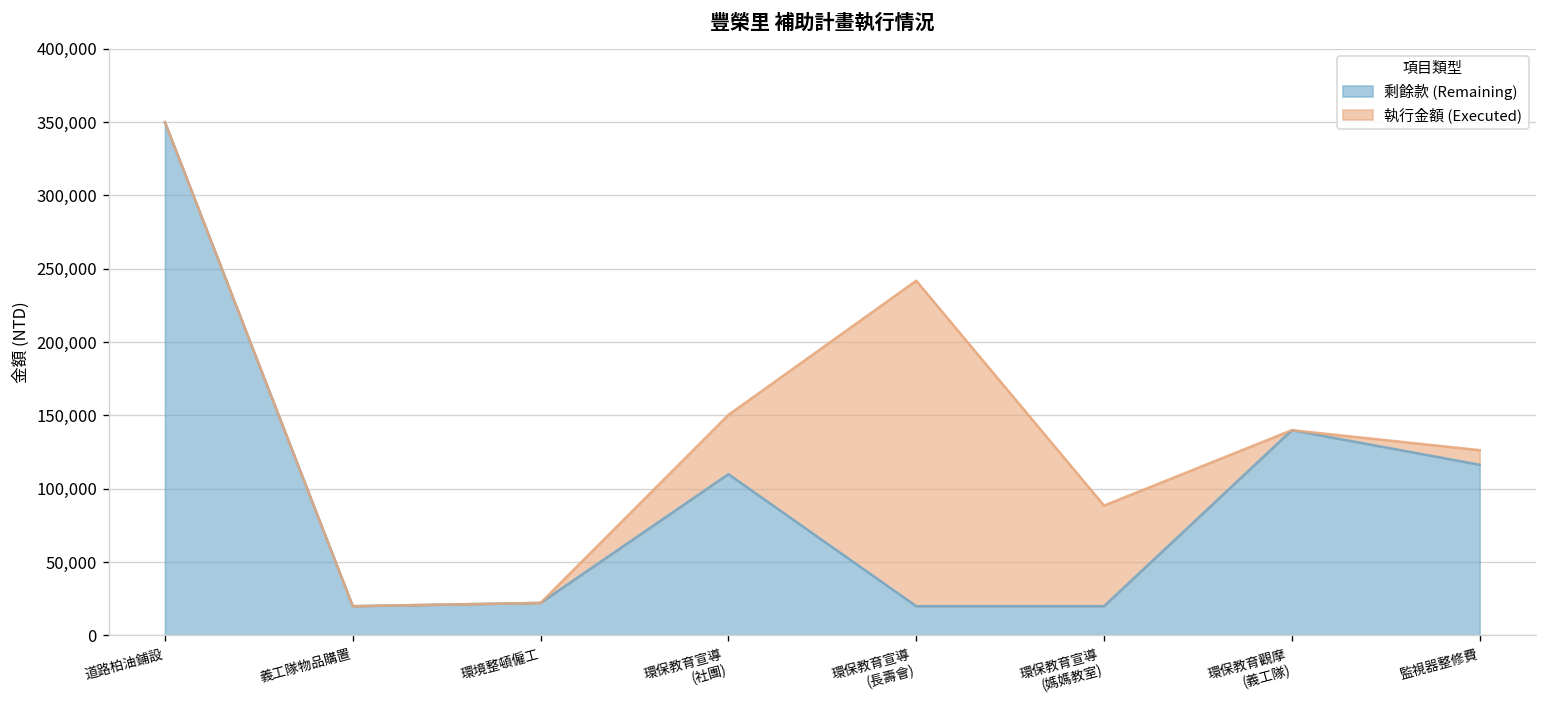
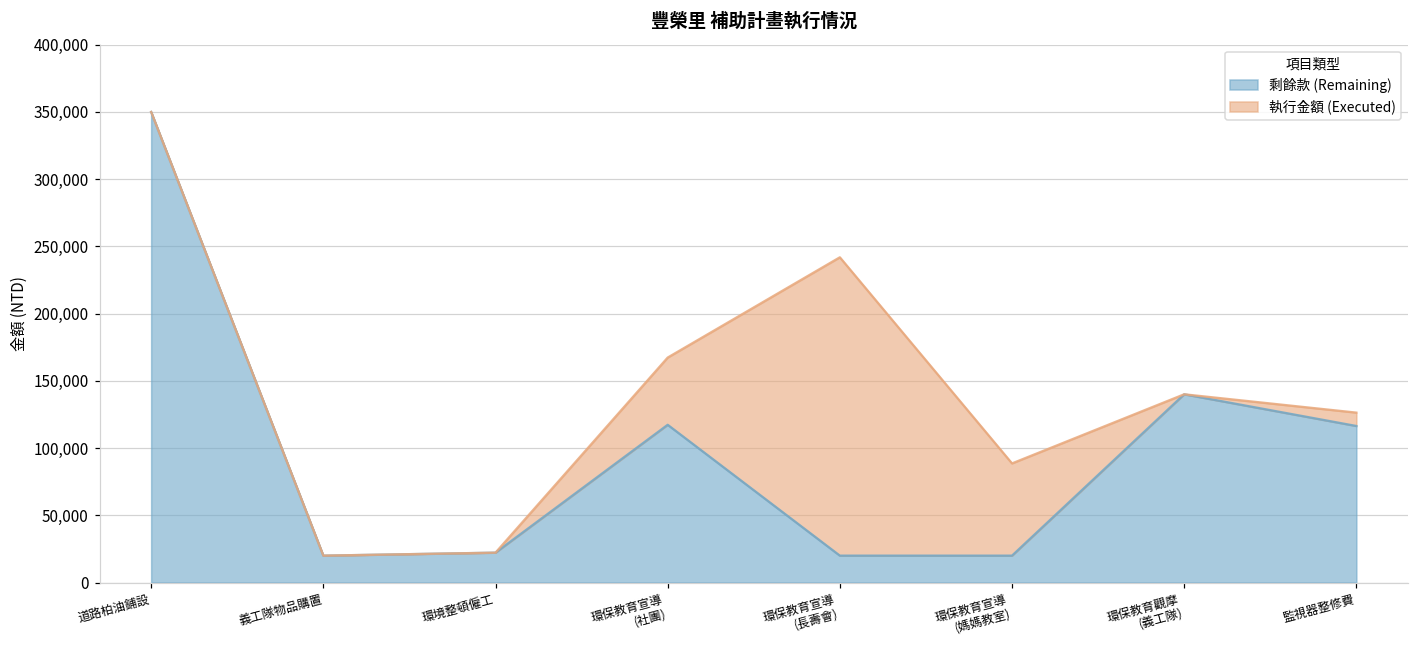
剩餘款 (Remaining), 環保教育宣導 (社團): 110,000 -> 117,000
執行金額 (Executed), 環保教育宣導 (社團): 40,000 -> 50,000
